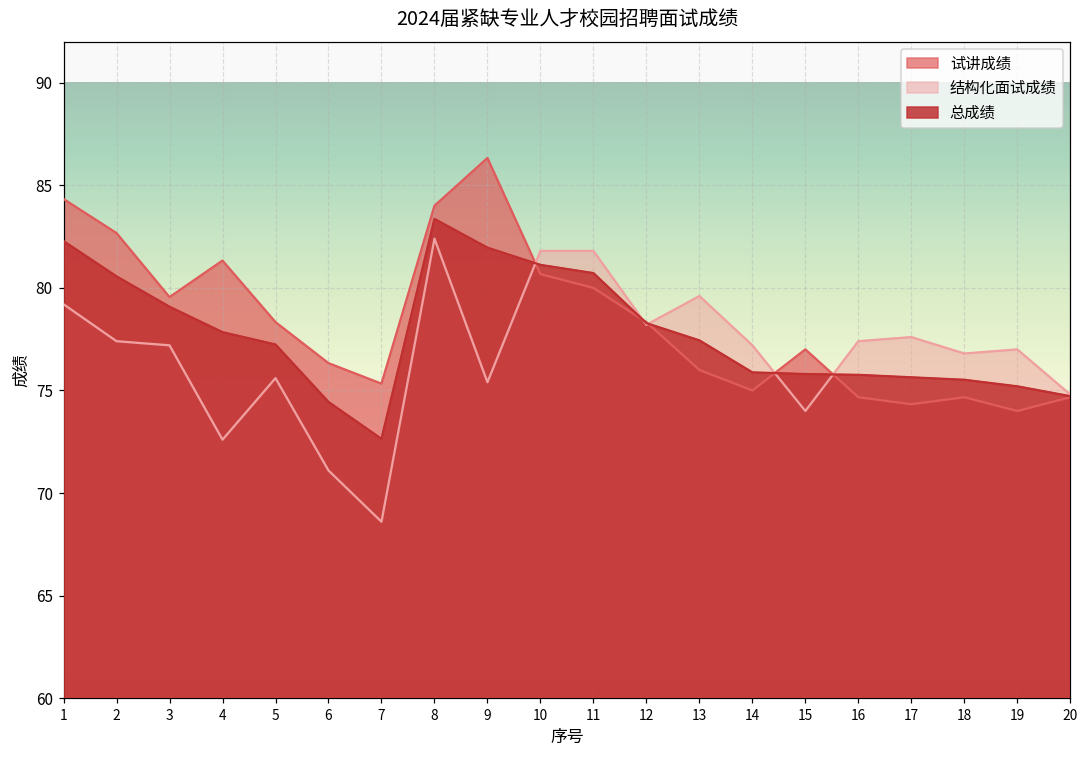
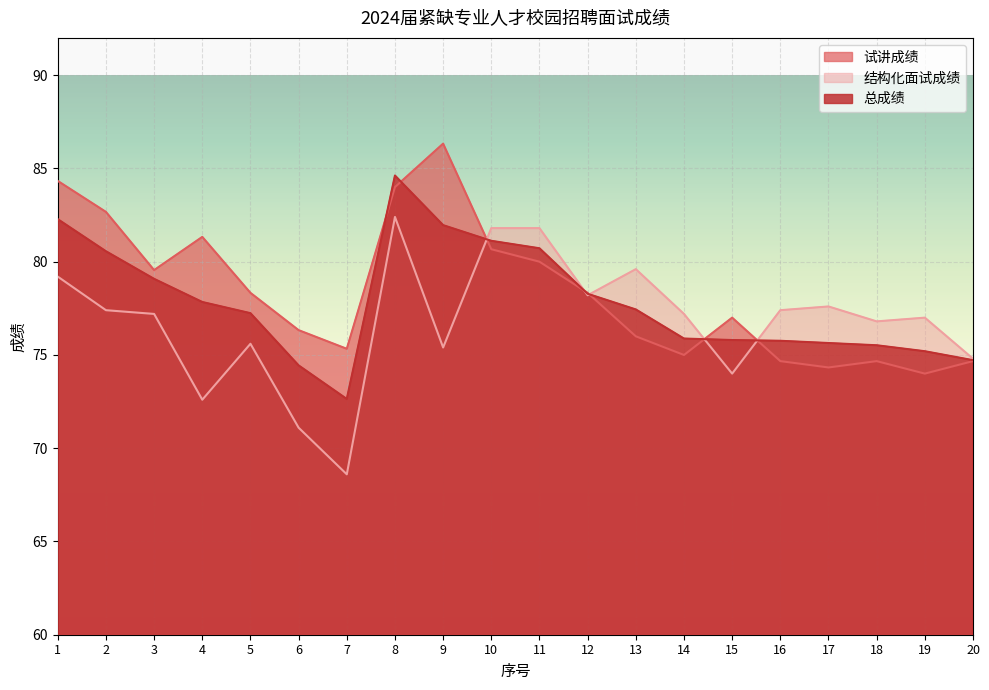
总成绩, 8: 83.4 -> 84.6
